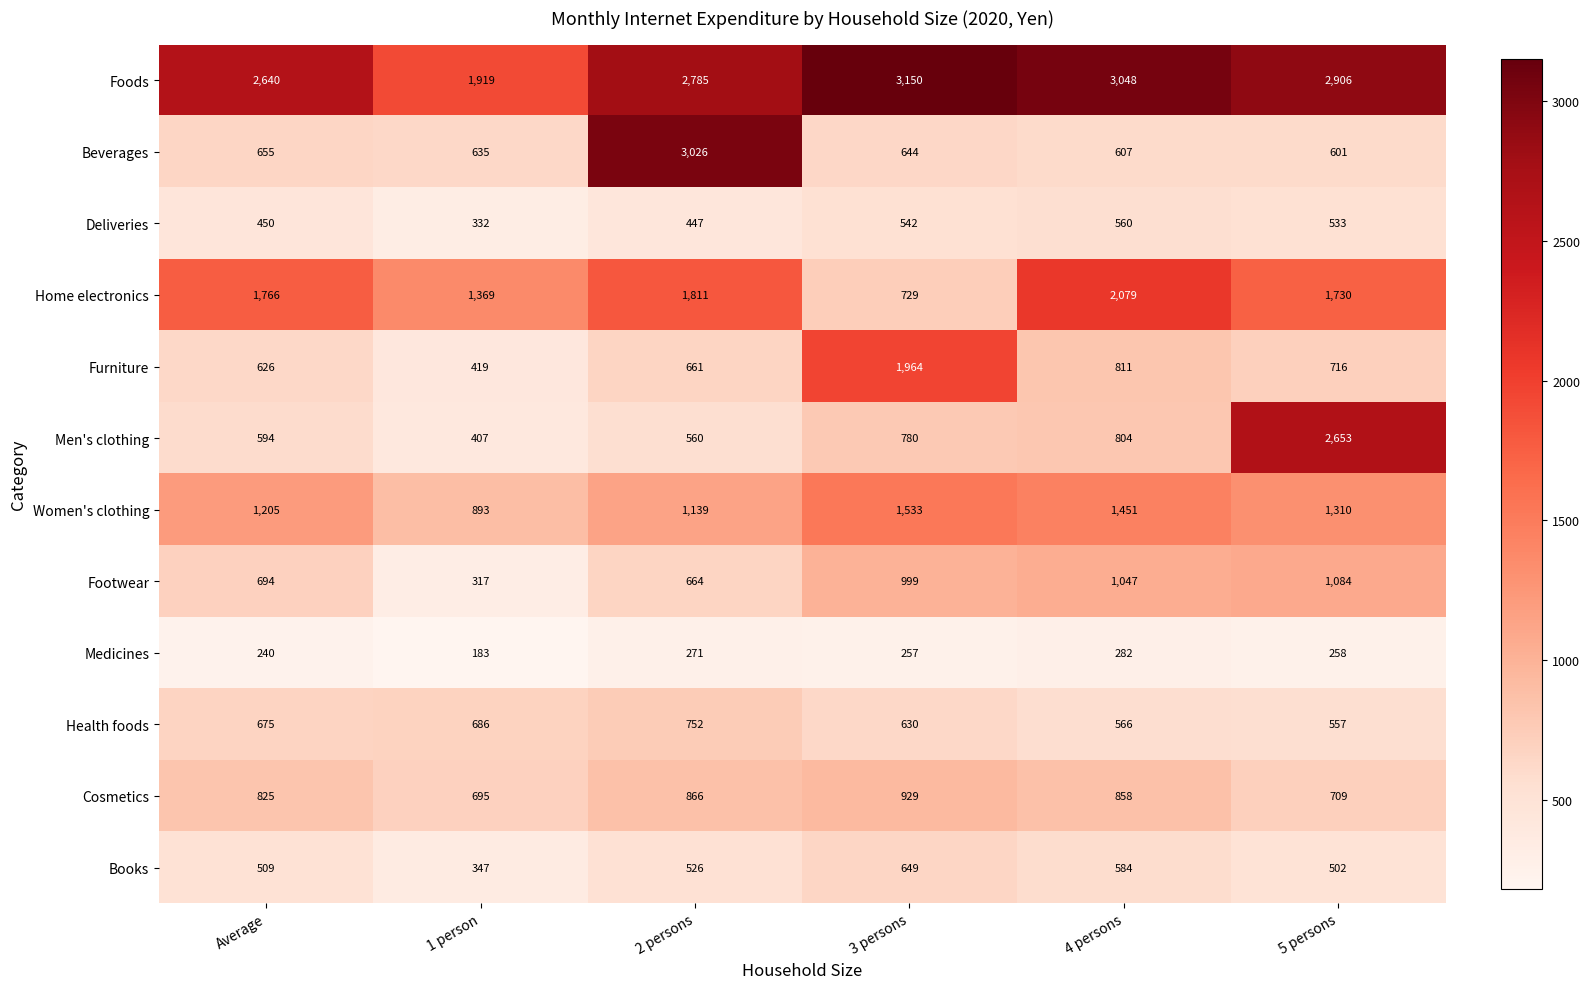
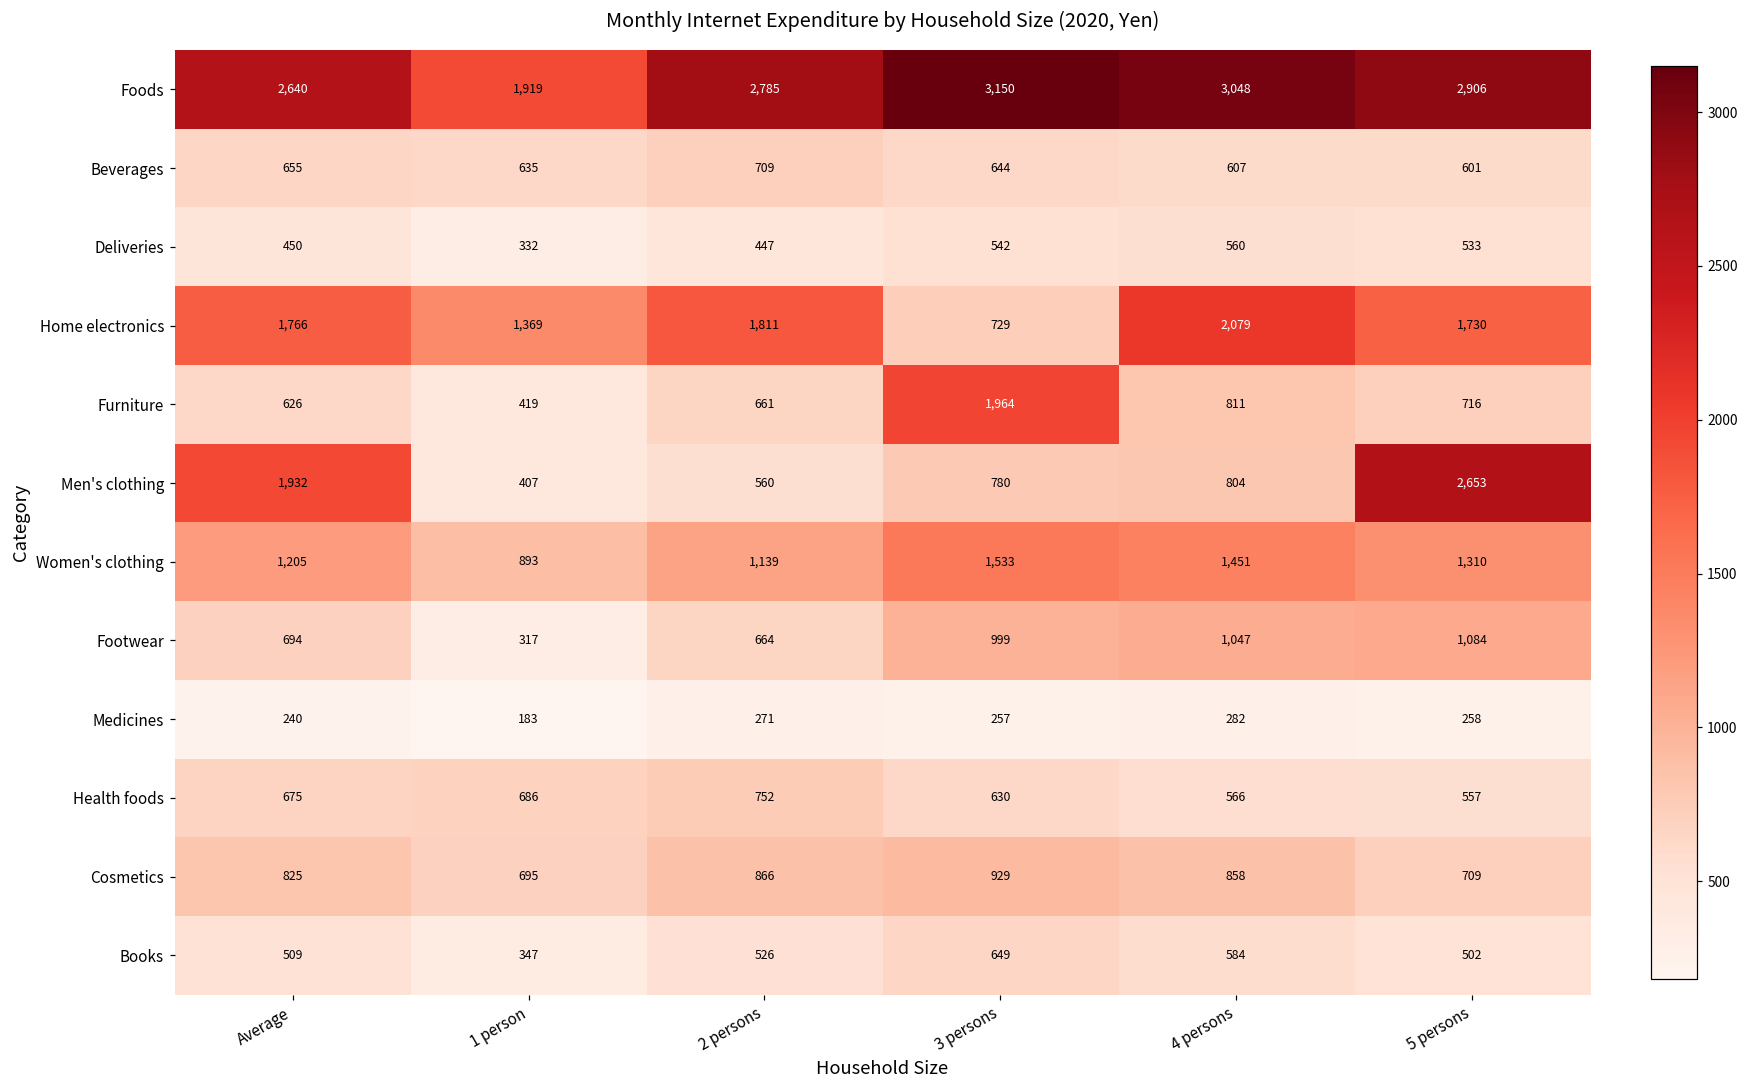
Beverages, 2 persons: 3,026 -> 709
Men's clothing, Average: 594 -> 1,932
